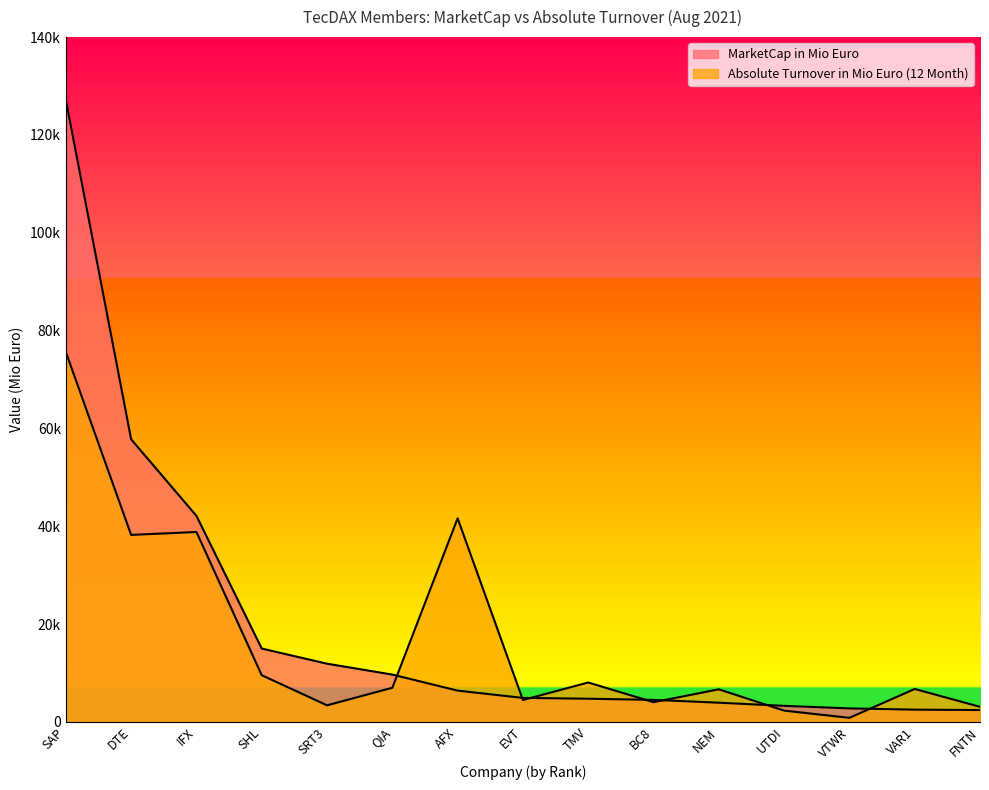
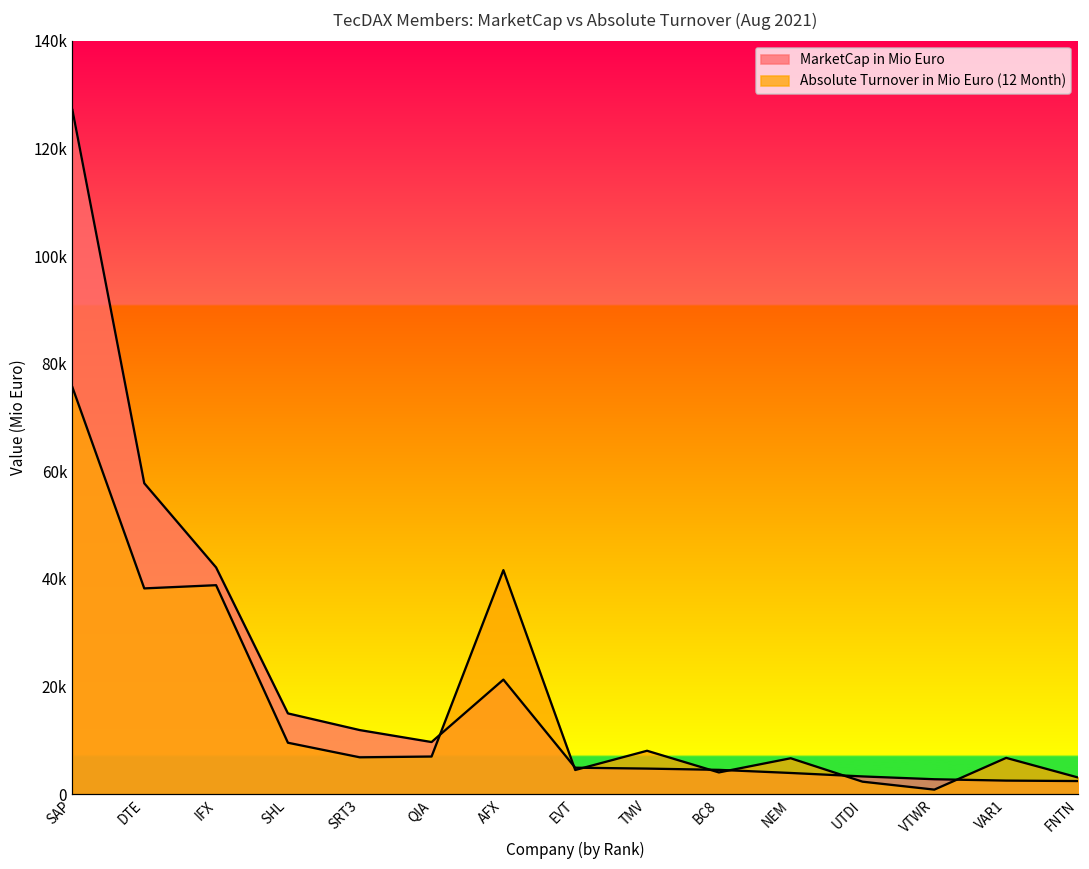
Absolute Turnover in Mio Euro (12 Month), SRT3: 3000 -> 7000
MarketCap in Mio Euro, AFX: 6000 -> 21000
